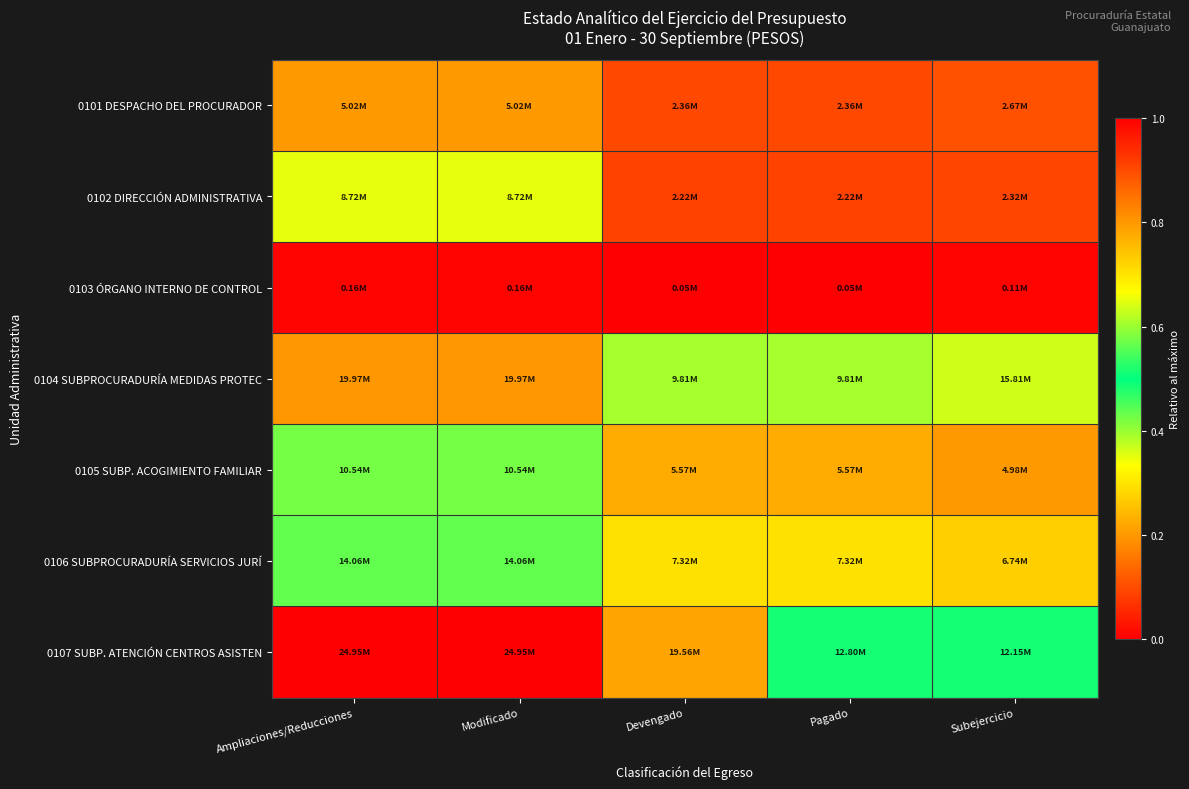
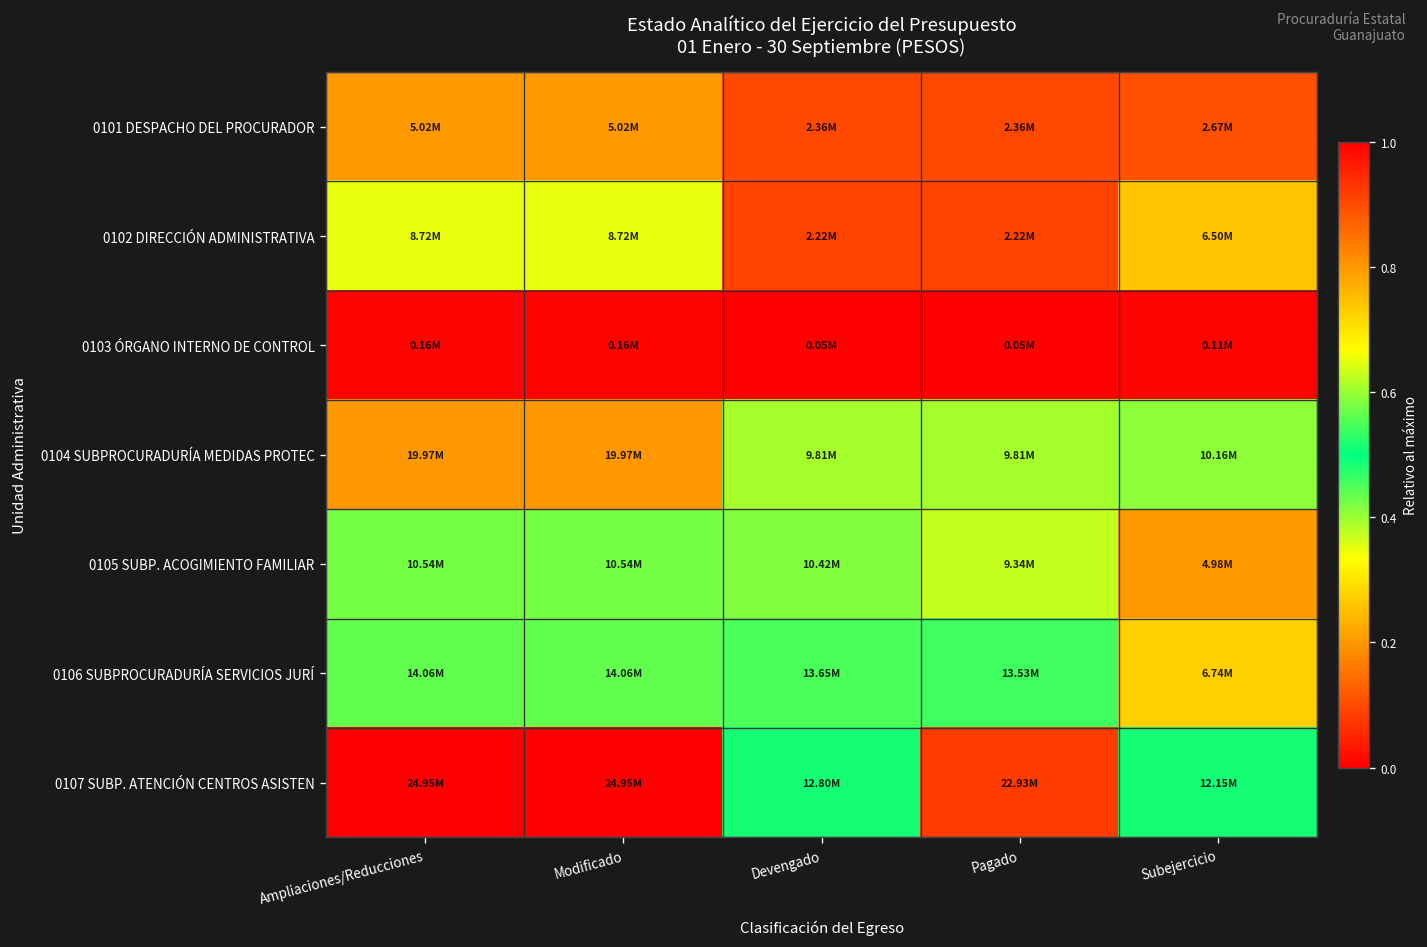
0102 DIRECCIÓN ADMINISTRATIVA, Subejercicio: 2.32M -> 6.50M
0104 SUBPROCURADURÍA MEDIDAS PROTEC, Subejercicio: 15.81M -> 10.16M
0105 SUBP. ACOGIMIENTO FAMILIAR, Devengado: 5.57M -> 10.42M
0105 SUBP. ACOGIMIENTO FAMILIAR, Pagado: 5.57M -> 9.34M
0106 SUBPROCURADURÍA SERVICIOS JURÍ, Devengado: 7.32M -> 13.65M
0106 SUBPROCURADURÍA SERVICIOS JURÍ, Pagado: 7.32M -> 13.53M
0107 SUBP. ATENCIÓN CENTROS ASISTEN, Devengado: 19.56M -> 12.80M
0107 SUBP. ATENCIÓN CENTROS ASISTEN, Pagado: 12.80M -> 22.93M
